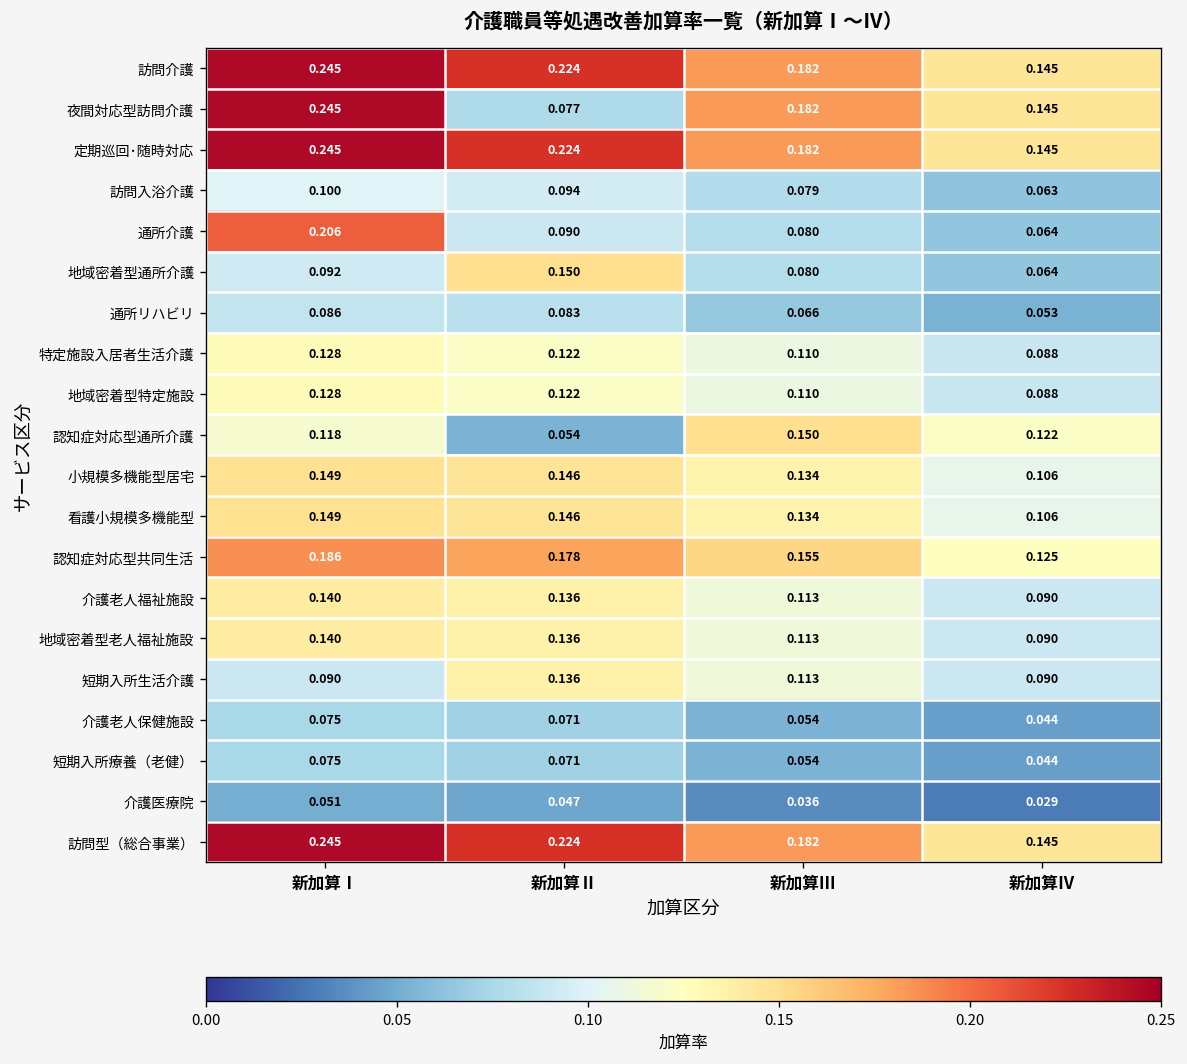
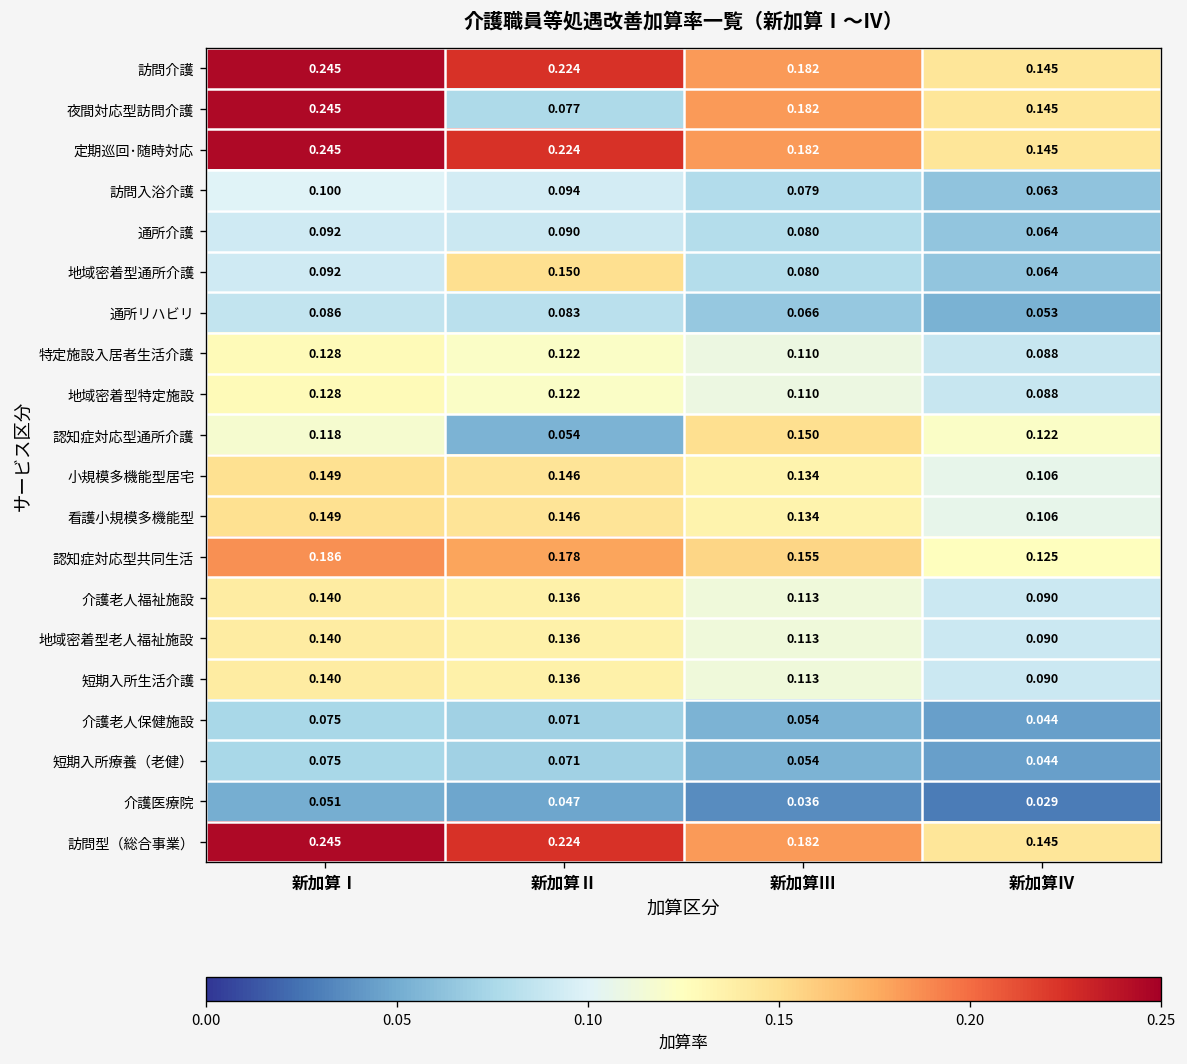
通所介護, 新加算Ⅰ: 0.206 -> 0.092
短期入所生活介護, 新加算Ⅰ: 0.090 -> 0.140
